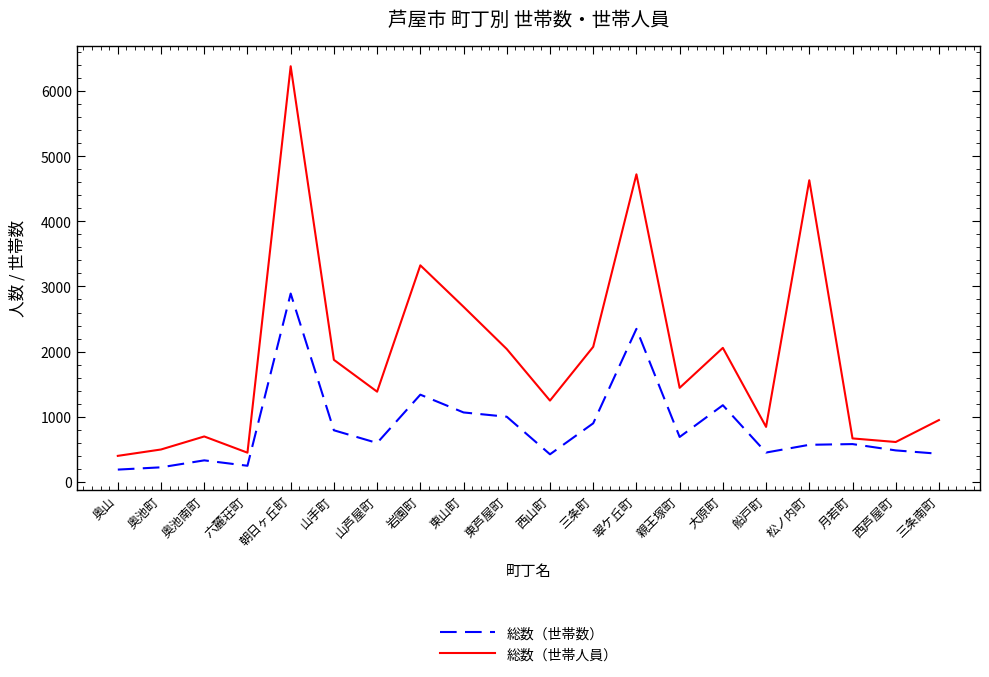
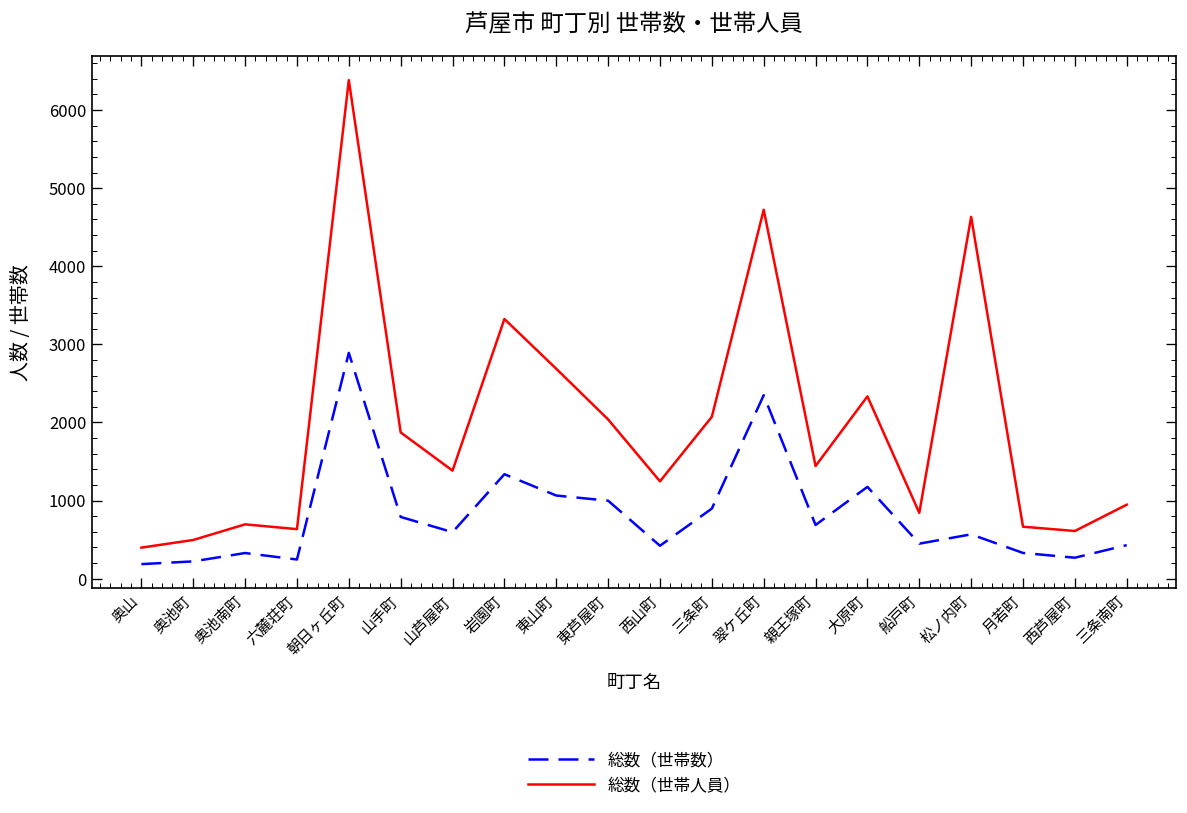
総数（世帯人員）, 六麓荘町: 400 -> 600
総数（世帯人員）, 大原町: 2100 -> 2300
総数（世帯数）, 月若町: 600 -> 300
総数（世帯数）, 西芦屋町: 500 -> 300
